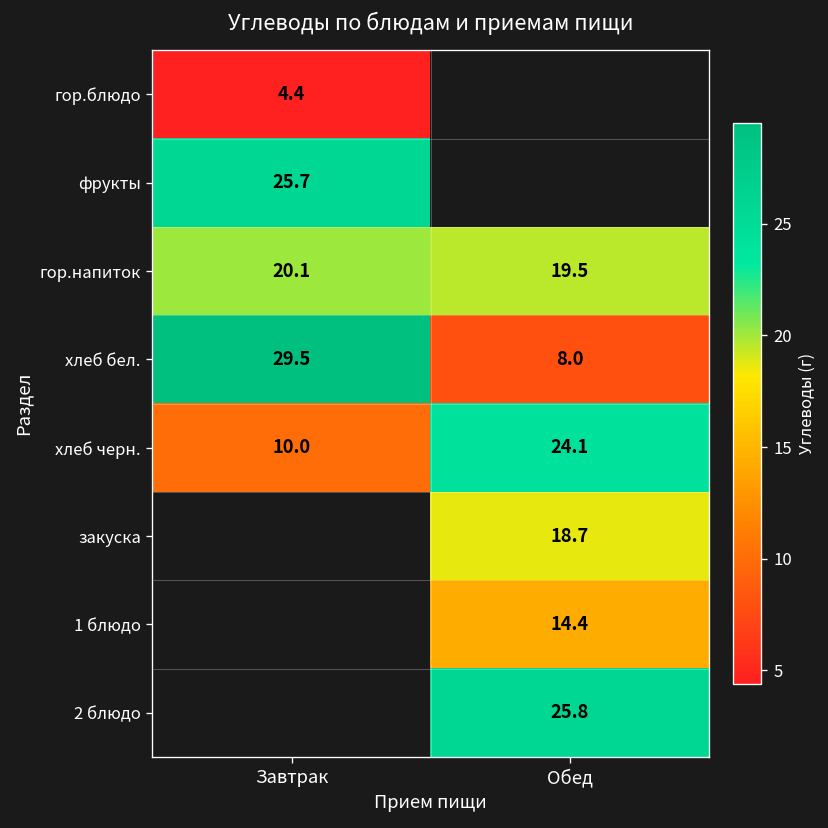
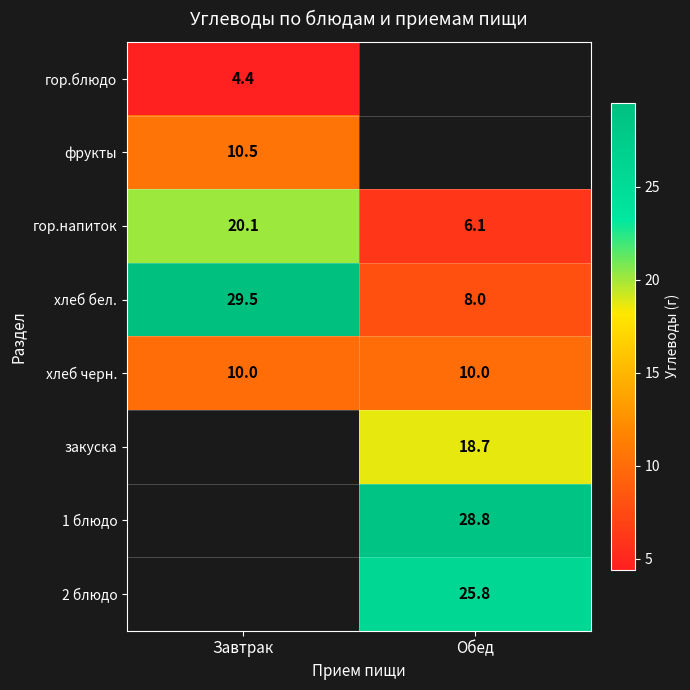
фрукты, Завтрак: 25.7 -> 10.5
гор.напиток, Обед: 19.5 -> 6.1
хлеб черн., Обед: 24.1 -> 10.0
1 блюдо, Обед: 14.4 -> 28.8
